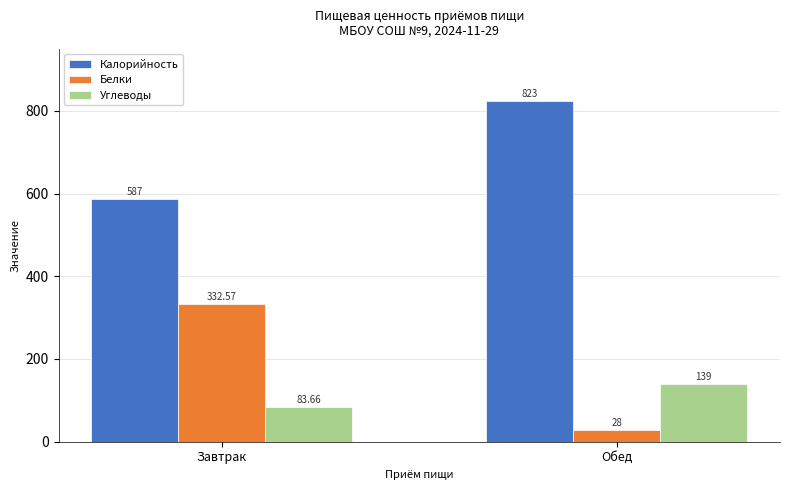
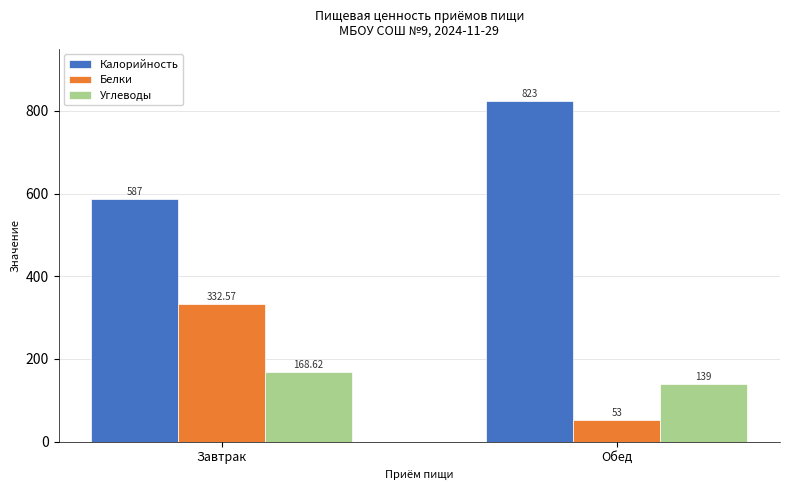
Углеводы, Завтрак: 83.66 -> 168.62
Белки, Обед: 28 -> 53
